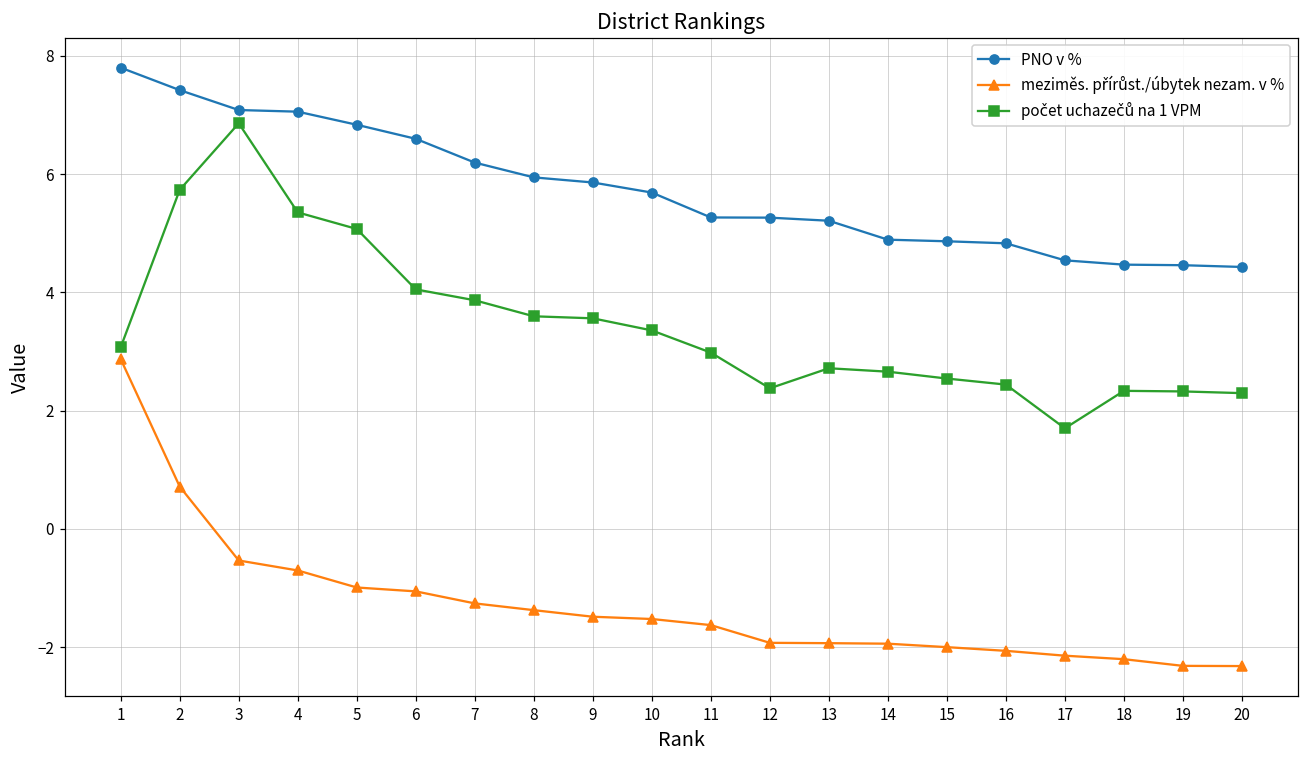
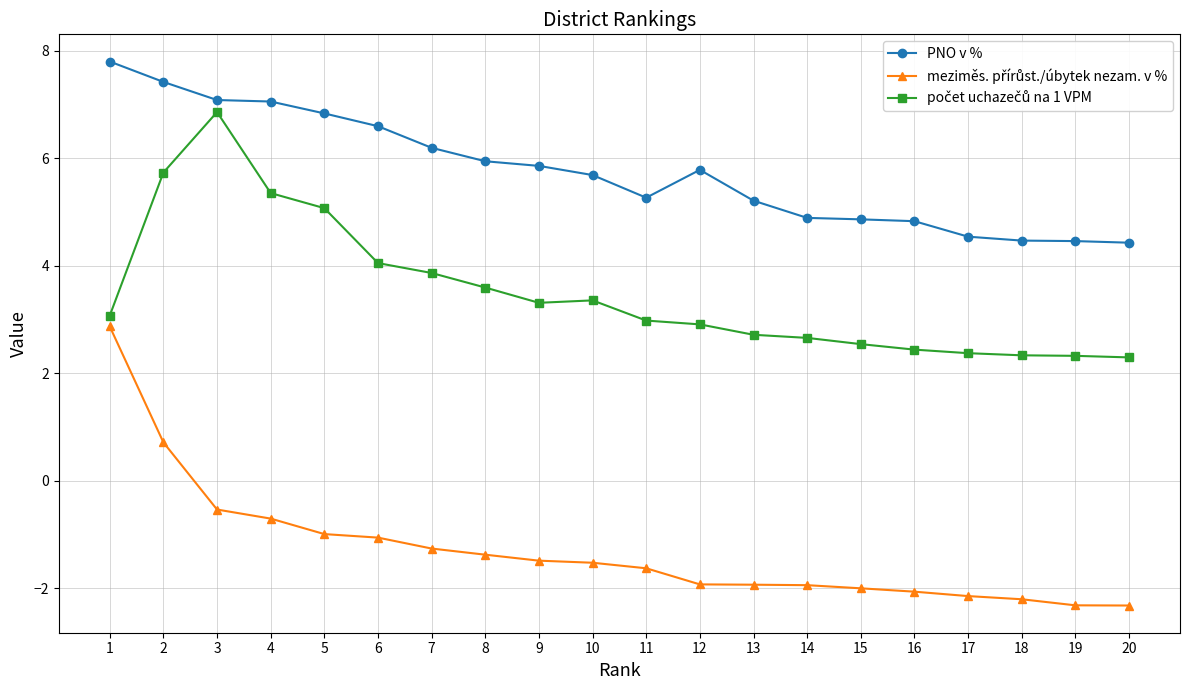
počet uchazečů na 1 VPM, 9: 3.6 -> 3.3
PNO v %, 12: 5.3 -> 5.8
počet uchazečů na 1 VPM, 12: 2.4 -> 2.9
počet uchazečů na 1 VPM, 17: 1.7 -> 2.4
